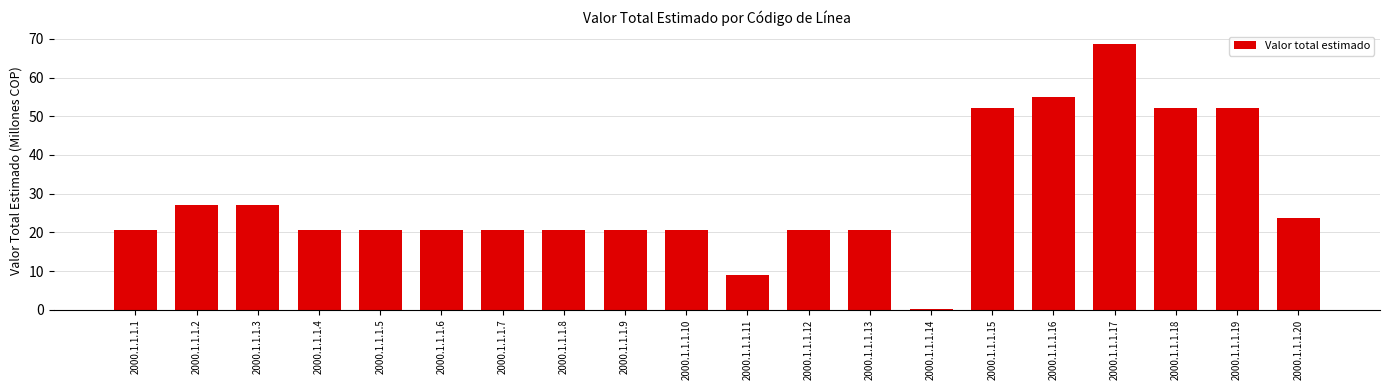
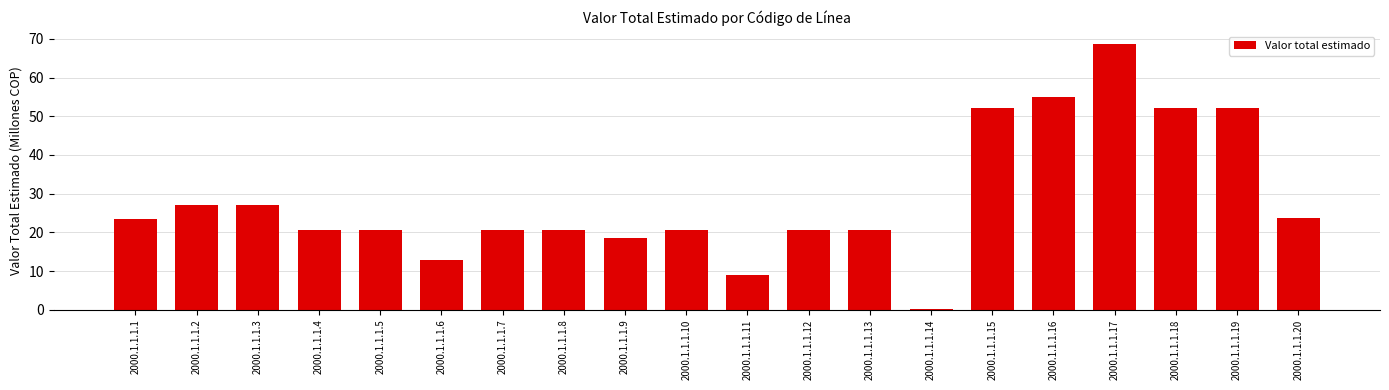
2000.1.1.1.1: 21 -> 23
2000.1.1.1.6: 21 -> 13
2000.1.1.1.9: 21 -> 19
